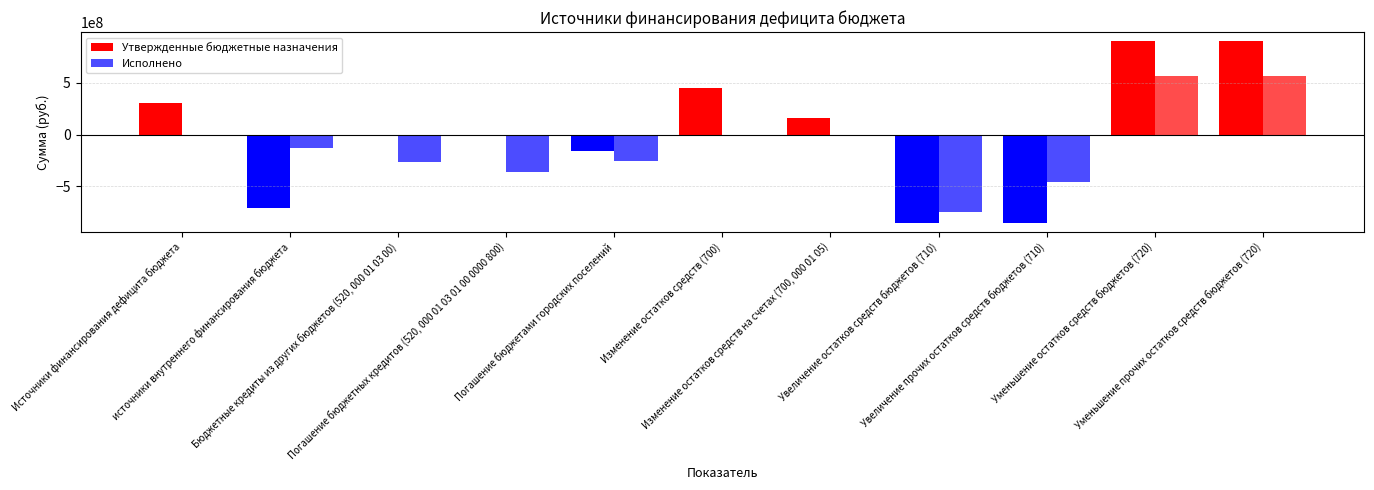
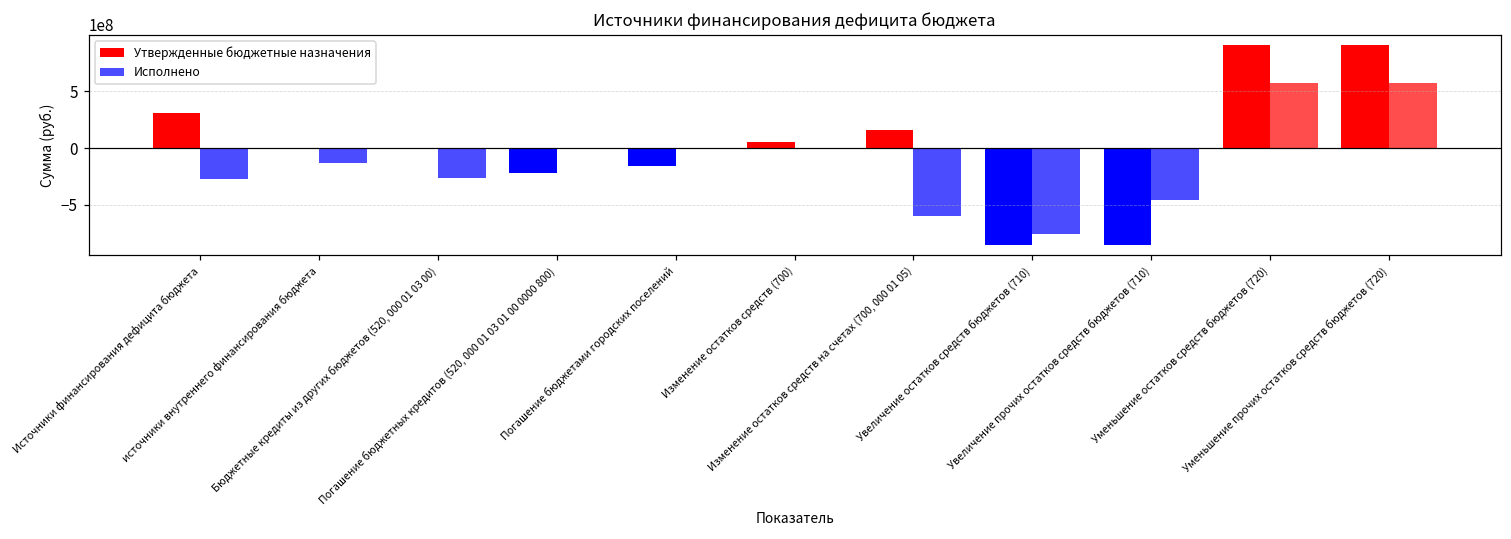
Исполнено, Источники финансирования дефицита бюджета: -10000000 -> -270000000
Утвержденные бюджетные назначения, источники внутреннего финансирования бюджета: -710000000 -> 0
Утвержденные бюджетные назначения, Погашение бюджетных кредитов (520, 000 01 03 01 00 0000 800): 0 -> -220000000
Исполнено, Погашение бюджетных кредитов (520, 000 01 03 01 00 0000 800): -370000000 -> 0
Исполнено, Погашение бюджетами городских поселений: -260000000 -> 0
Утвержденные бюджетные назначения, Изменение остатков средств (700): 450000000 -> 50000000
Исполнено, Изменение остатков средств на счетах (700, 000 01 05): -10000000 -> -600000000
